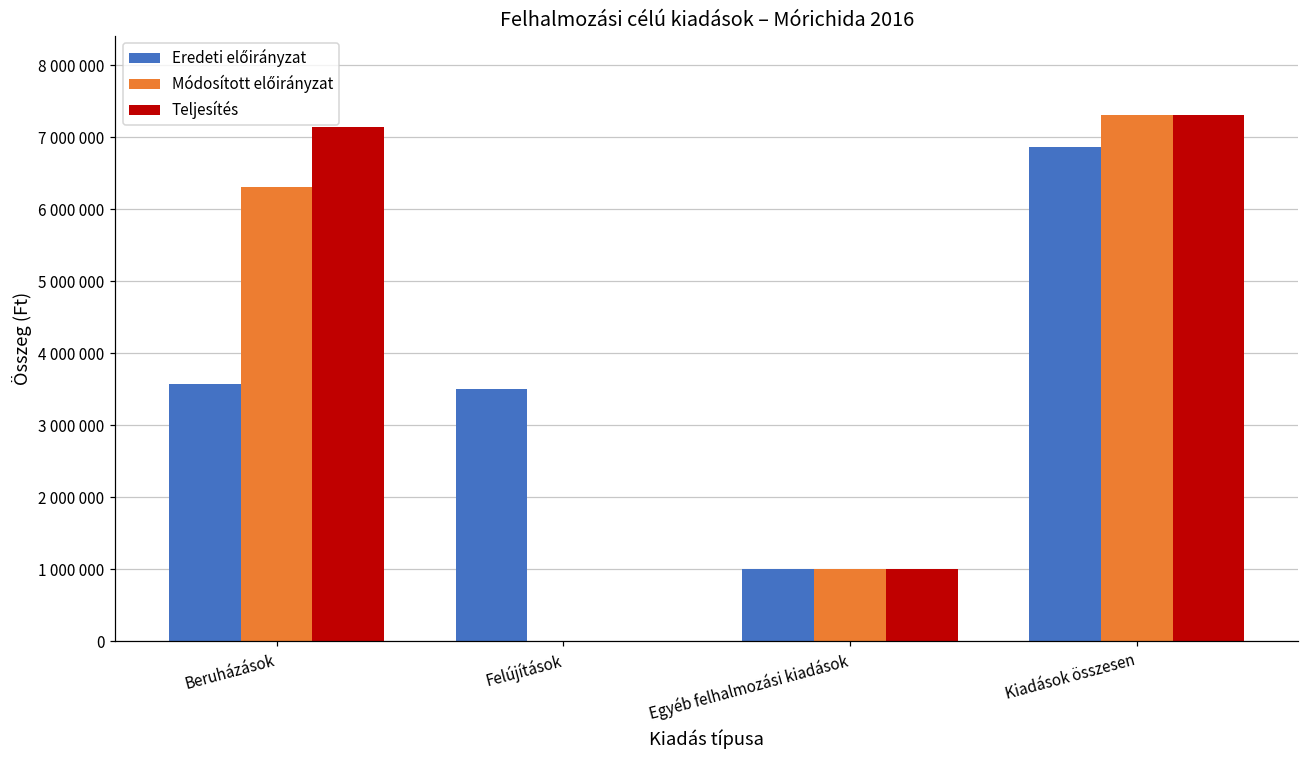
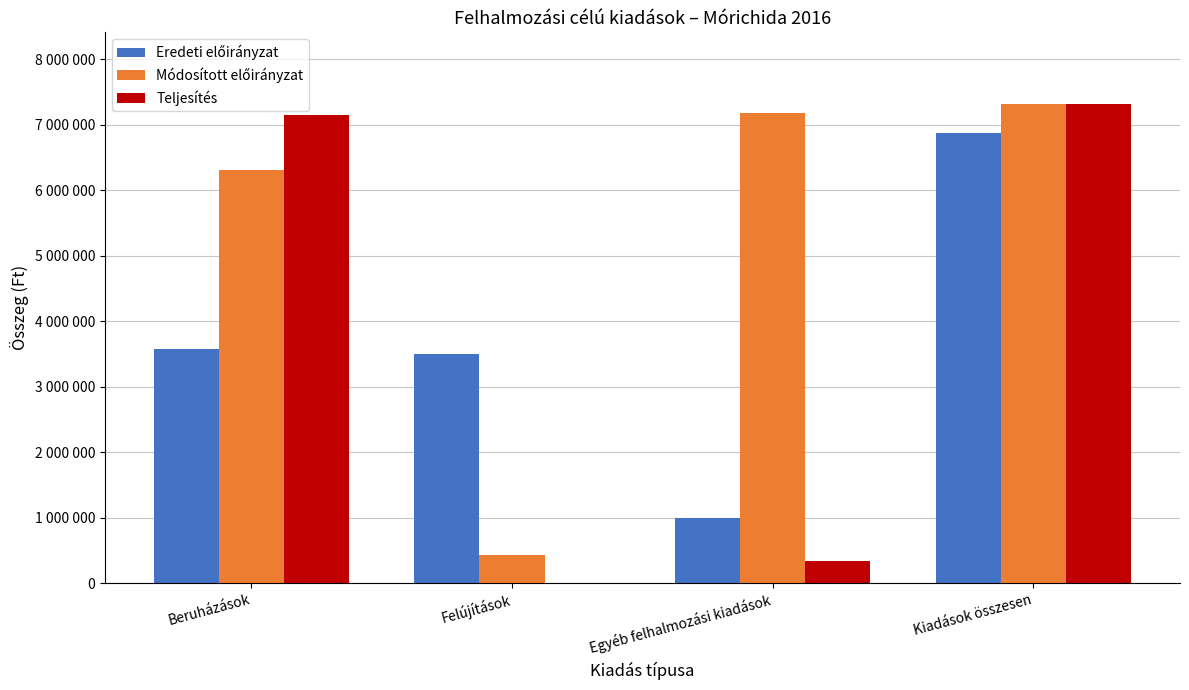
Módosított előirányzat, Felújítások: 0 -> 400000
Módosított előirányzat, Egyéb felhalmozási kiadások: 1000000 -> 7200000
Teljesítés, Egyéb felhalmozási kiadások: 1000000 -> 300000
